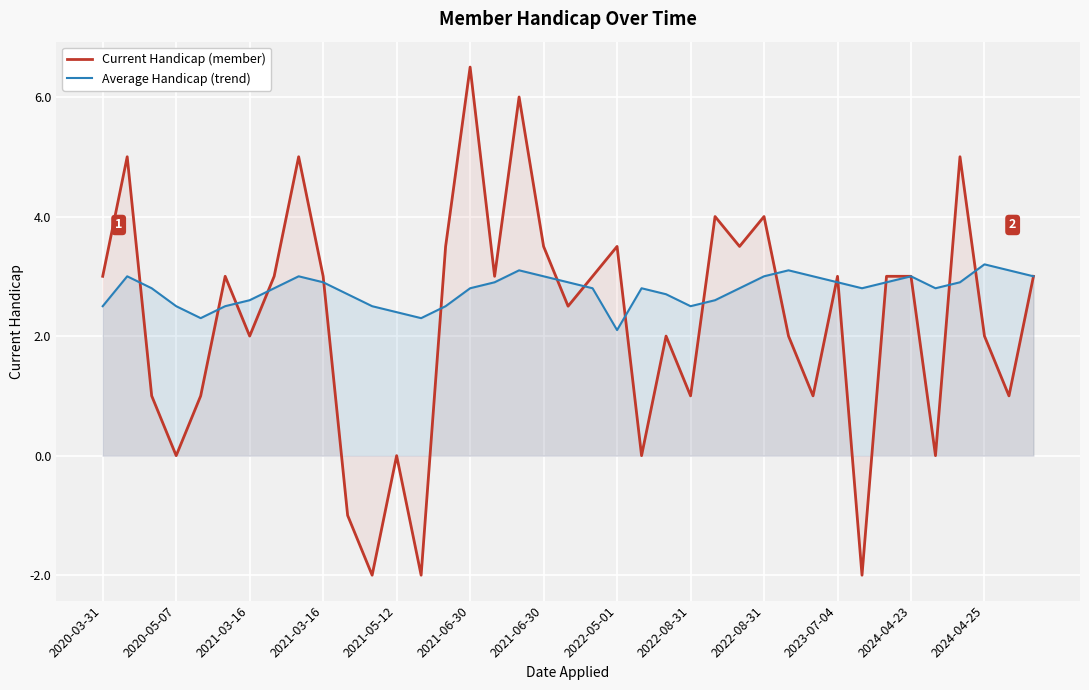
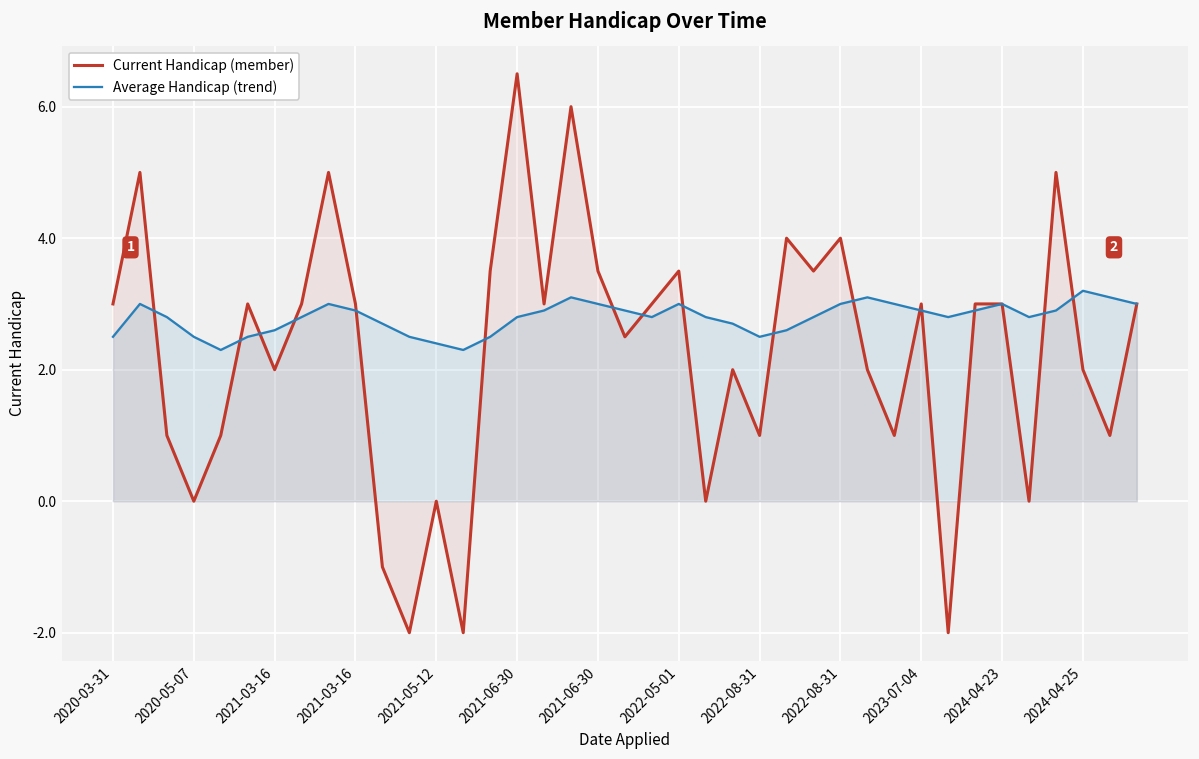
Average Handicap (trend), 2022-05-01: 2.1 -> 3.0
